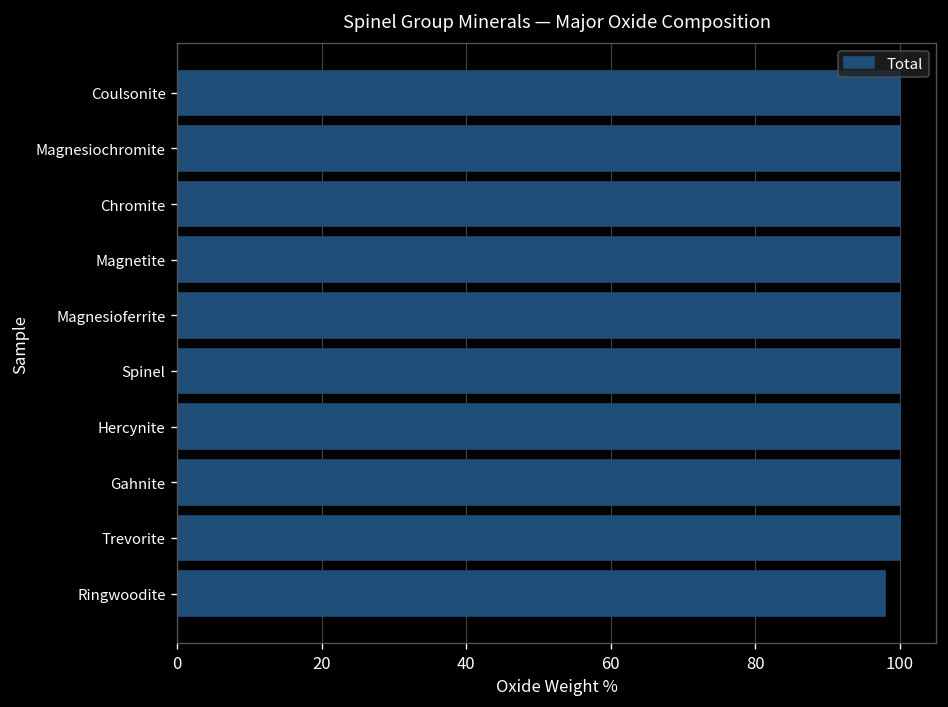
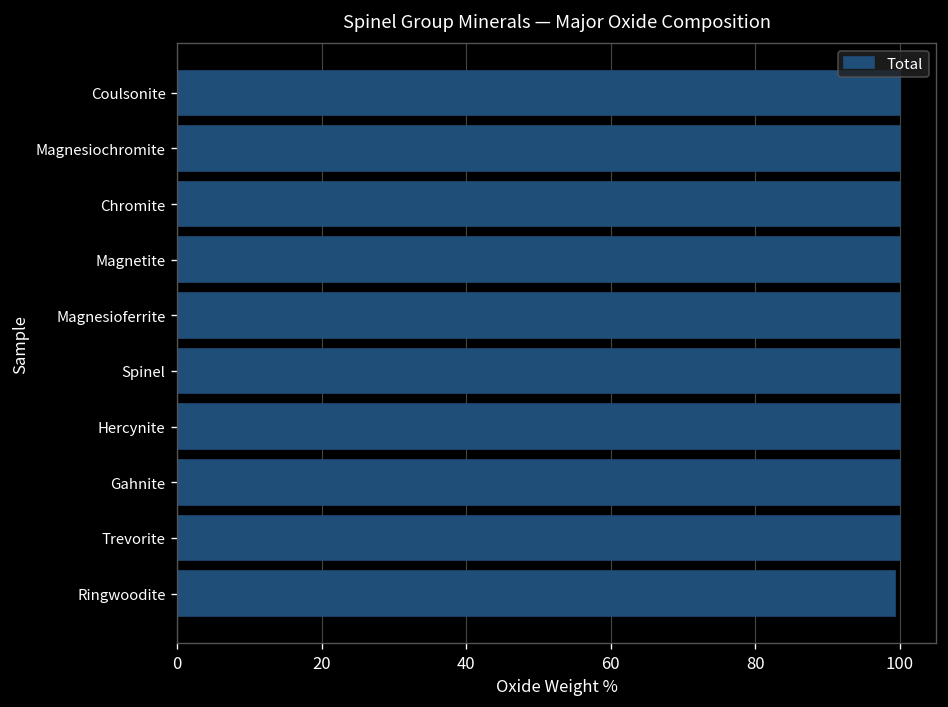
Ringwoodite: 98 -> 99
